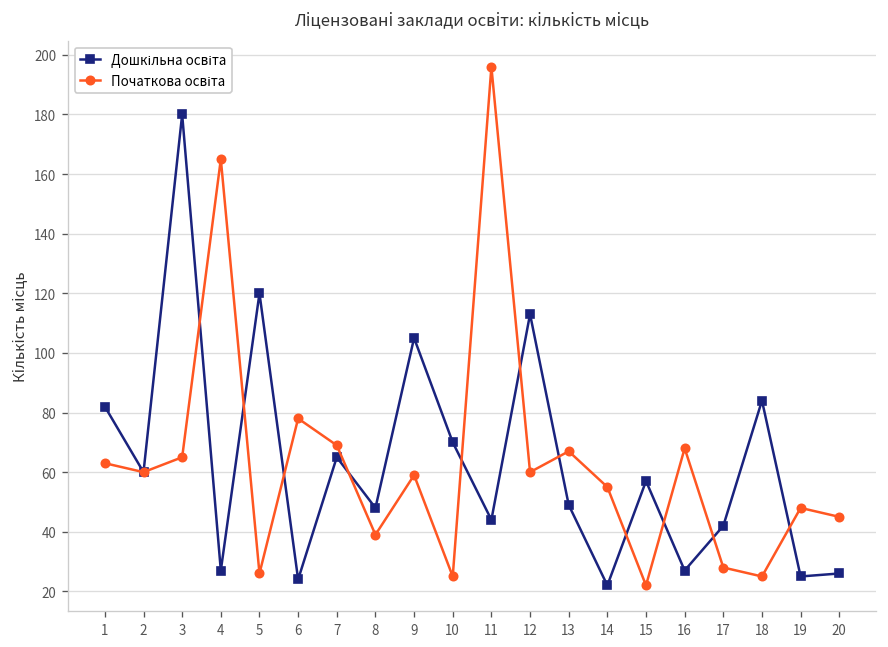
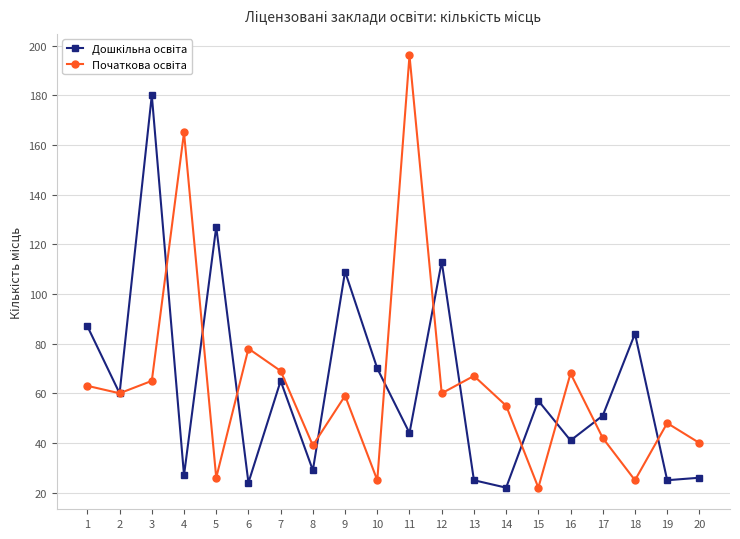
Дошкільна освіта, 1: 82 -> 87
Дошкільна освіта, 5: 120 -> 127
Дошкільна освіта, 8: 48 -> 29
Дошкільна освіта, 9: 105 -> 109
Дошкільна освіта, 13: 49 -> 25
Дошкільна освіта, 16: 27 -> 41
Дошкільна освіта, 17: 42 -> 51
Початкова освіта, 17: 28 -> 42
Початкова освіта, 20: 45 -> 40
